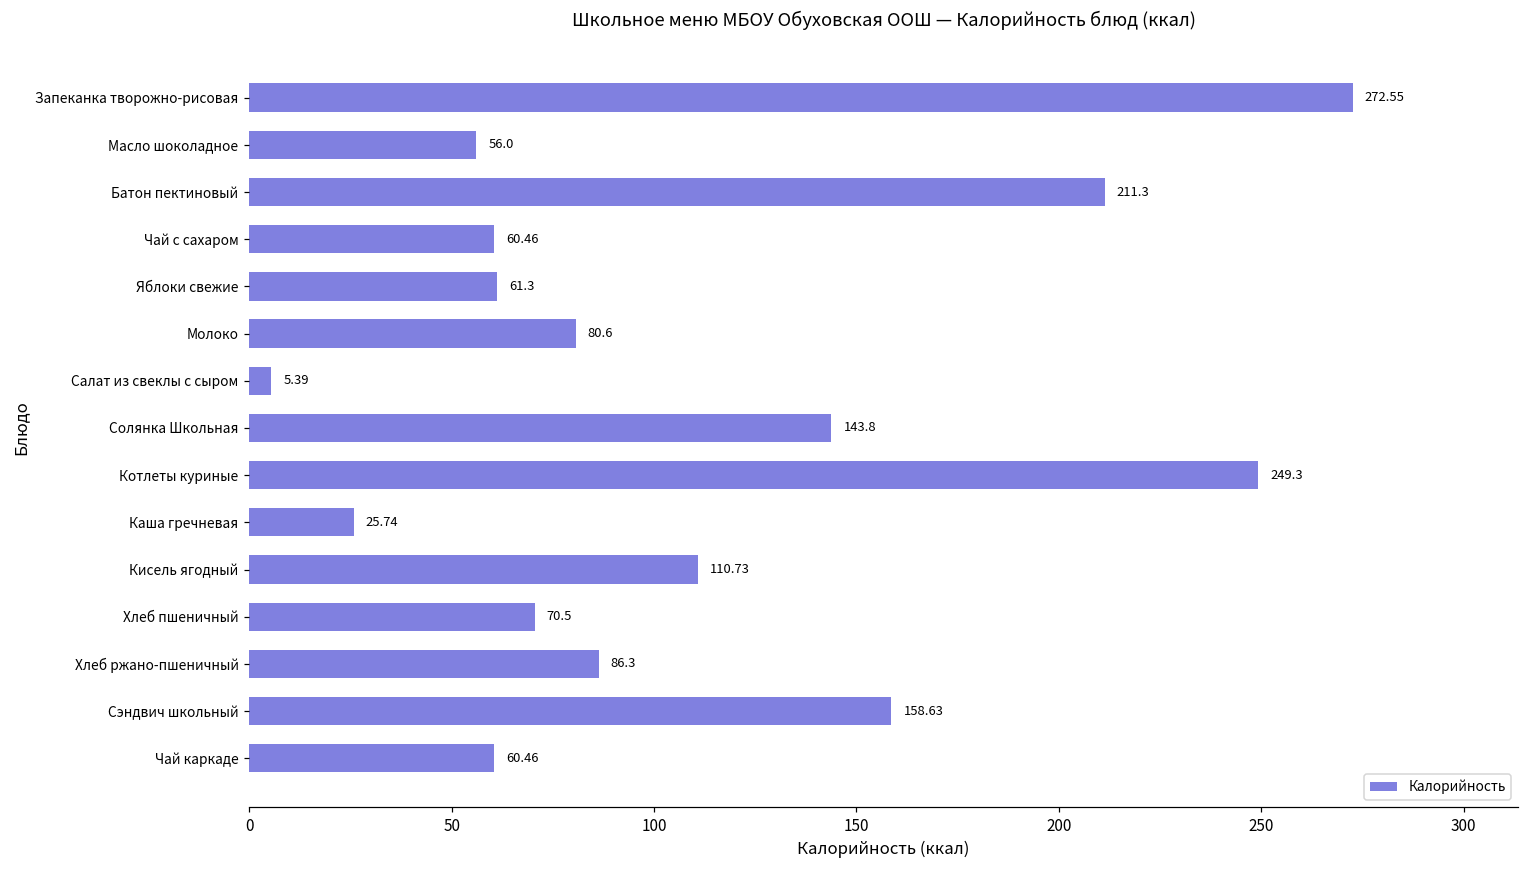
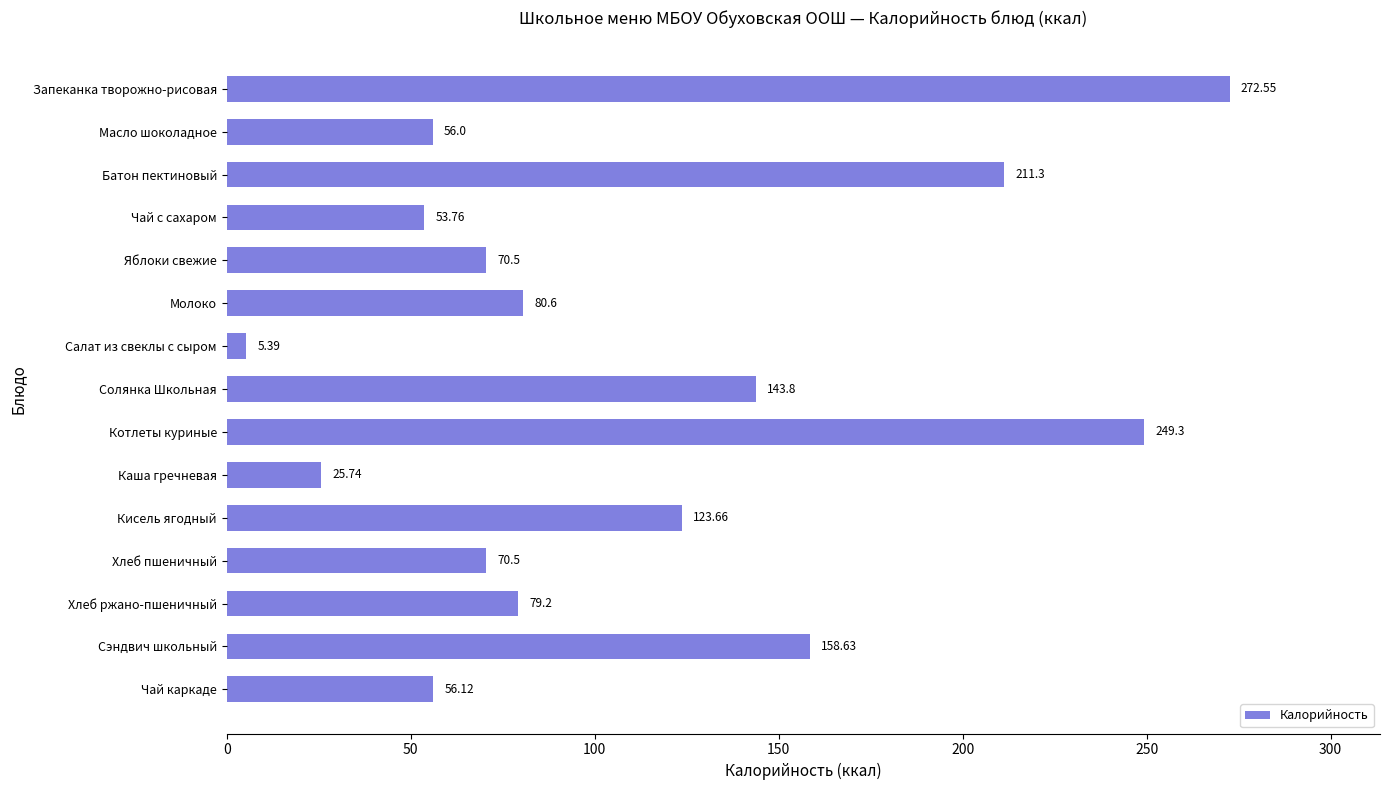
Чай с сахаром: 60.46 -> 53.76
Яблоки свежие: 61.3 -> 70.5
Кисель ягодный: 110.73 -> 123.66
Хлеб ржано-пшеничный: 86.3 -> 79.2
Чай каркаде: 60.46 -> 56.12
